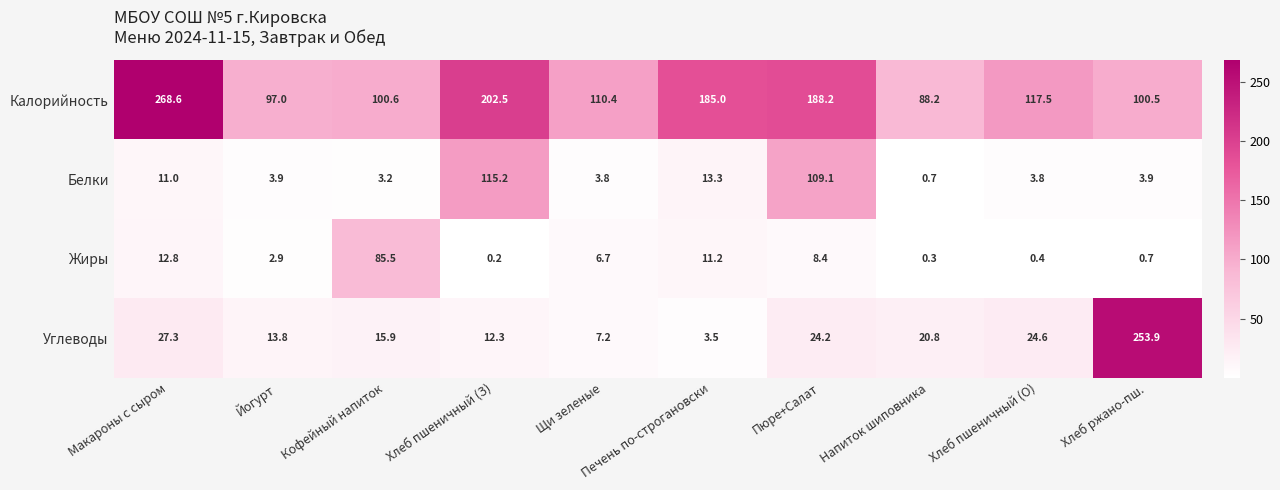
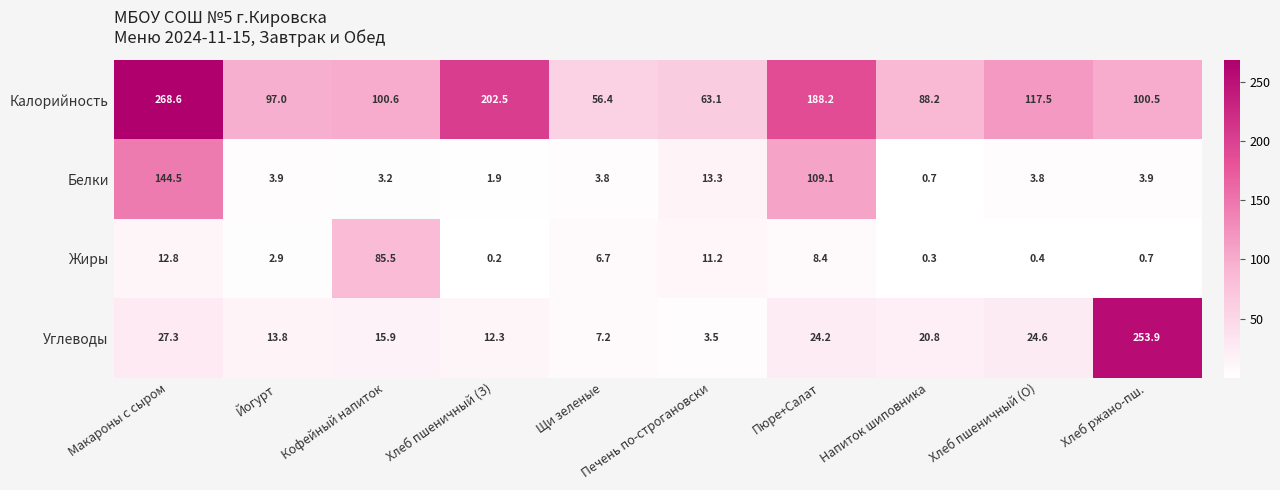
Калорийность, Щи зеленые: 110.4 -> 56.4
Калорийность, Печень по-строгановски: 185.0 -> 63.1
Белки, Макароны с сыром: 11.0 -> 144.5
Белки, Хлеб пшеничный (З): 115.2 -> 1.9
